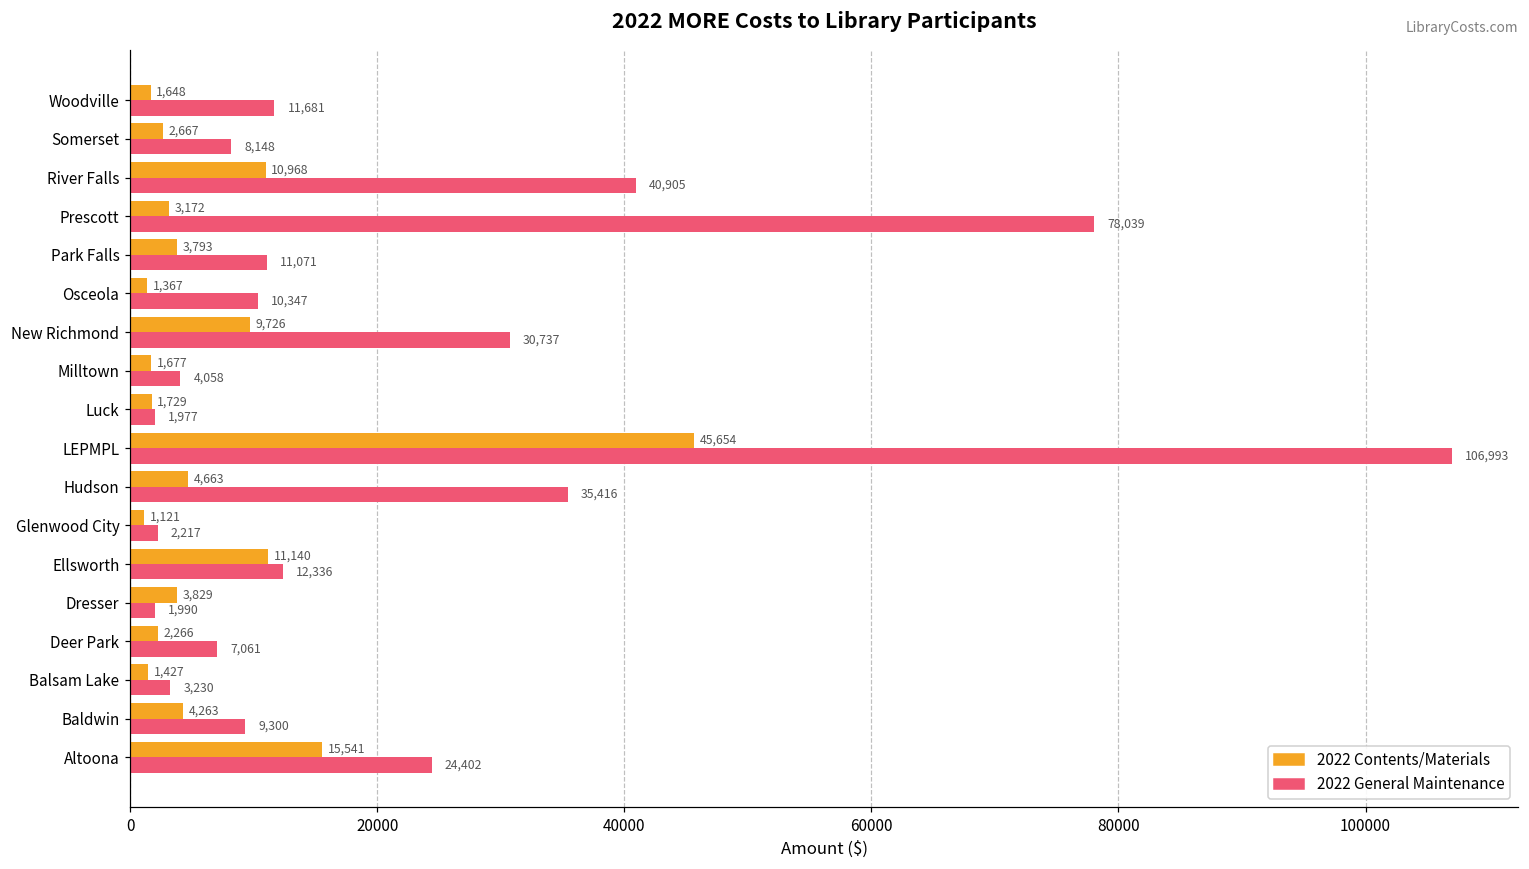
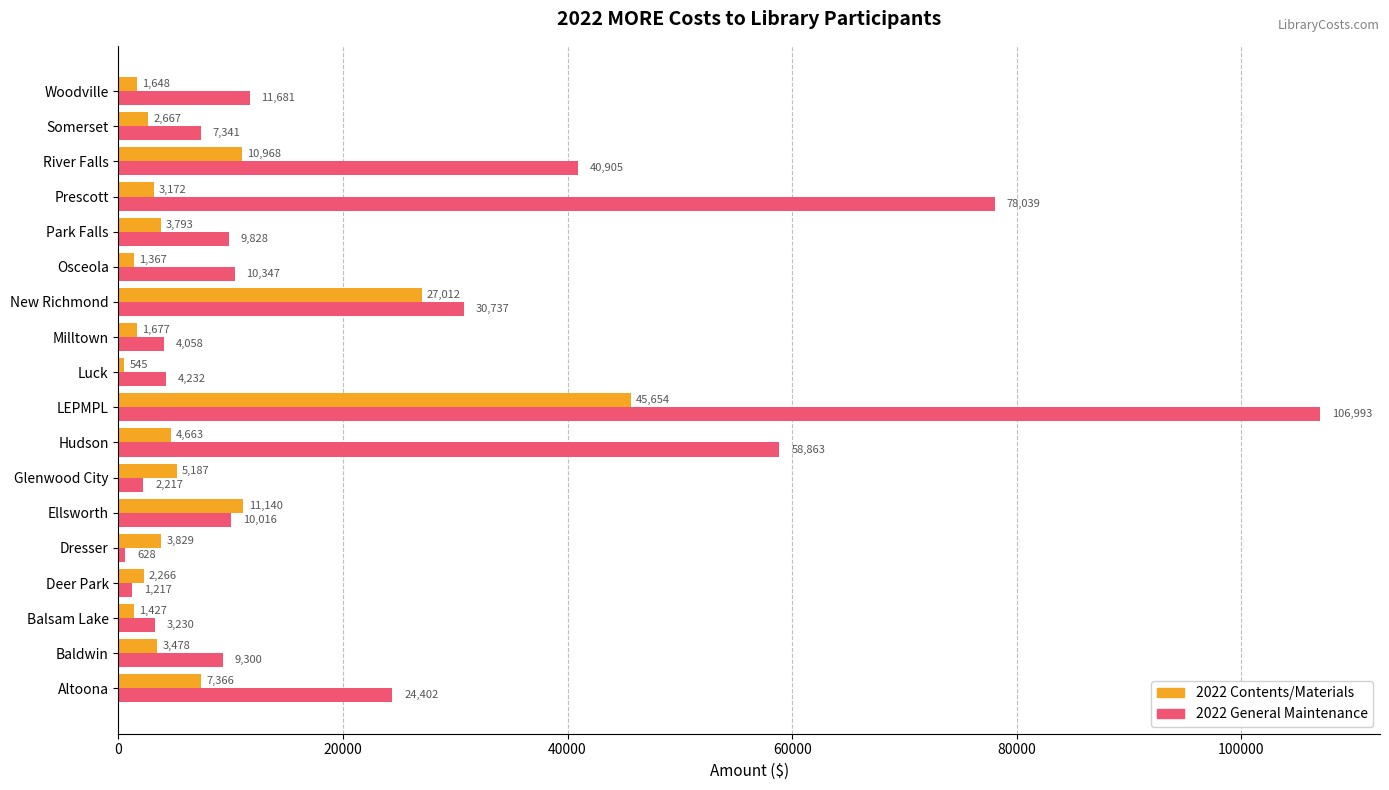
2022 General Maintenance, Somerset: 8,148 -> 7,341
2022 General Maintenance, Park Falls: 11,071 -> 9,828
2022 Contents/Materials, New Richmond: 9,726 -> 27,012
2022 Contents/Materials, Luck: 1,729 -> 545
2022 General Maintenance, Luck: 1,977 -> 4,232
2022 General Maintenance, Hudson: 35,416 -> 58,863
2022 Contents/Materials, Glenwood City: 1,121 -> 5,187
2022 General Maintenance, Ellsworth: 12,336 -> 10,016
2022 General Maintenance, Dresser: 1,990 -> 628
2022 General Maintenance, Deer Park: 7,061 -> 1,217
2022 Contents/Materials, Baldwin: 4,263 -> 3,478
2022 Contents/Materials, Altoona: 15,541 -> 7,366
